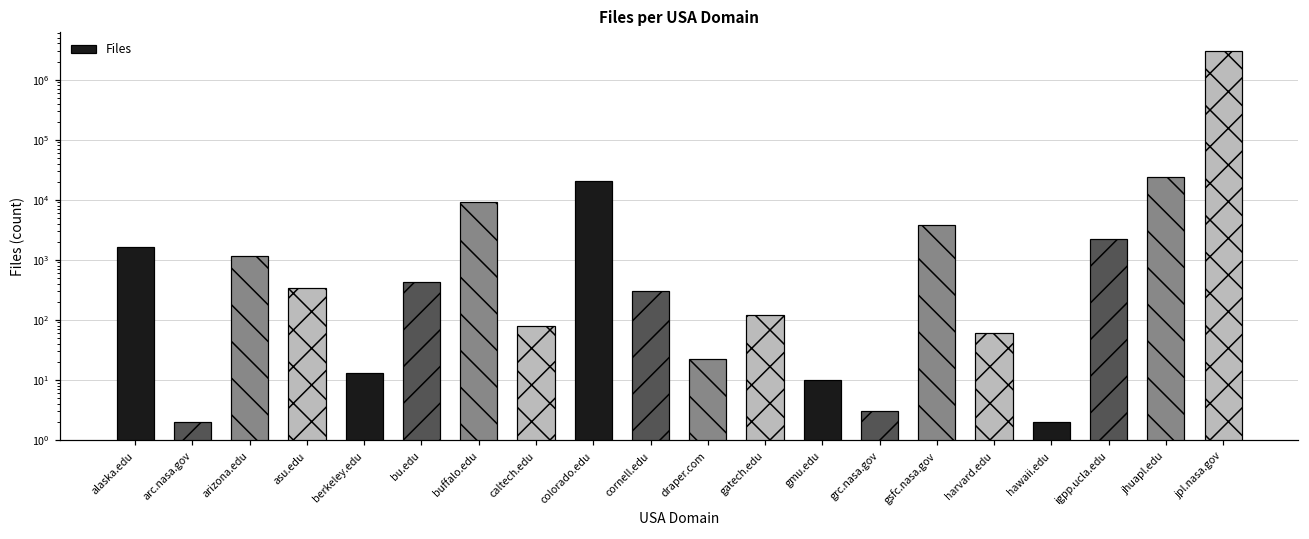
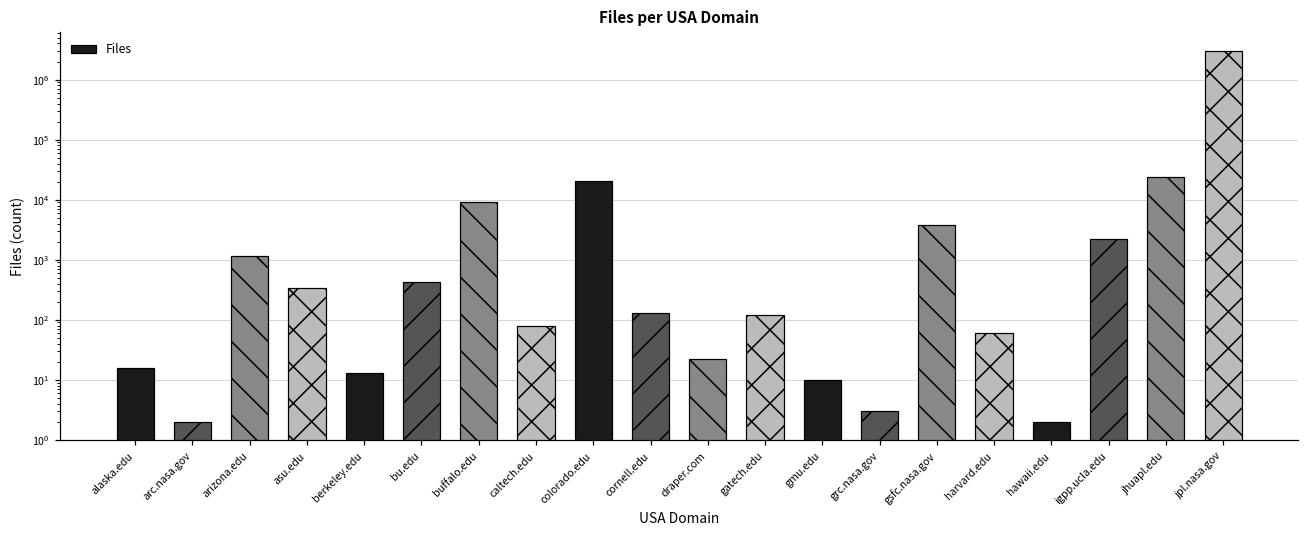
alaska.edu: 1600 -> 16
cornell.edu: 300 -> 130
